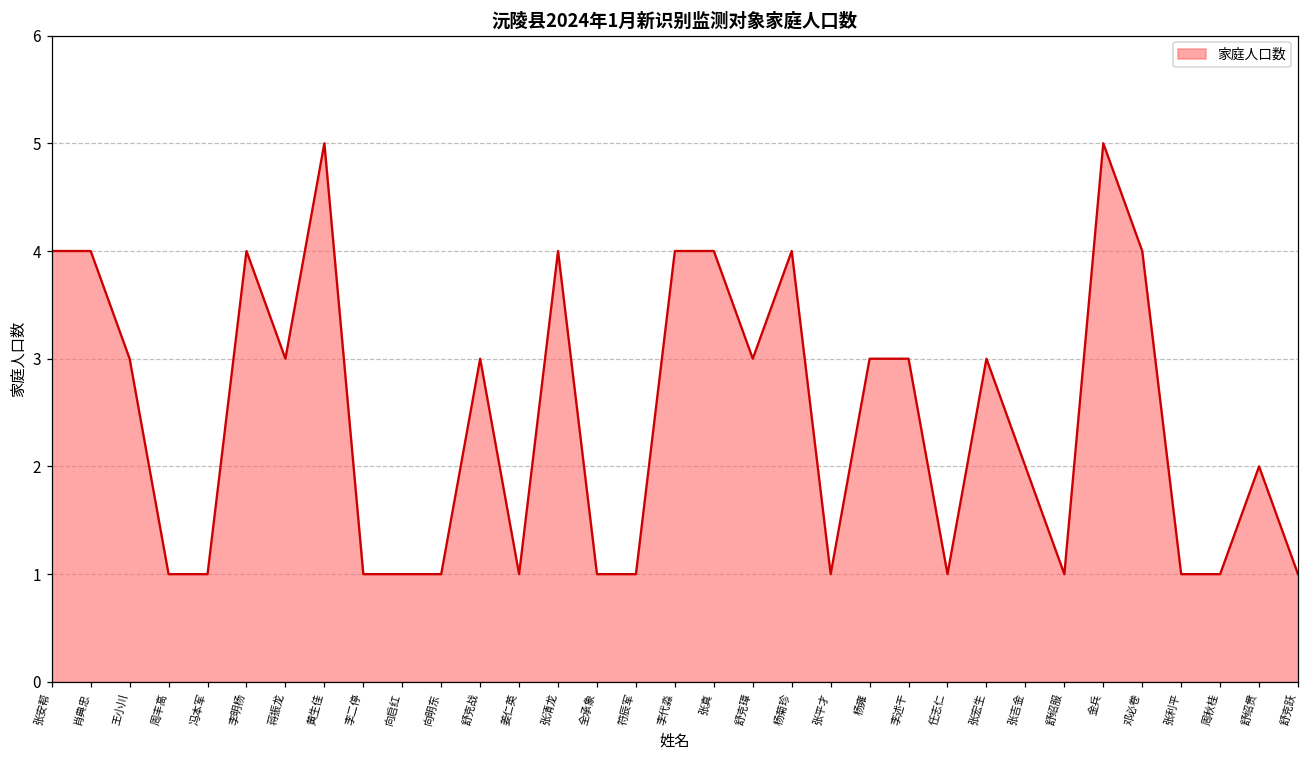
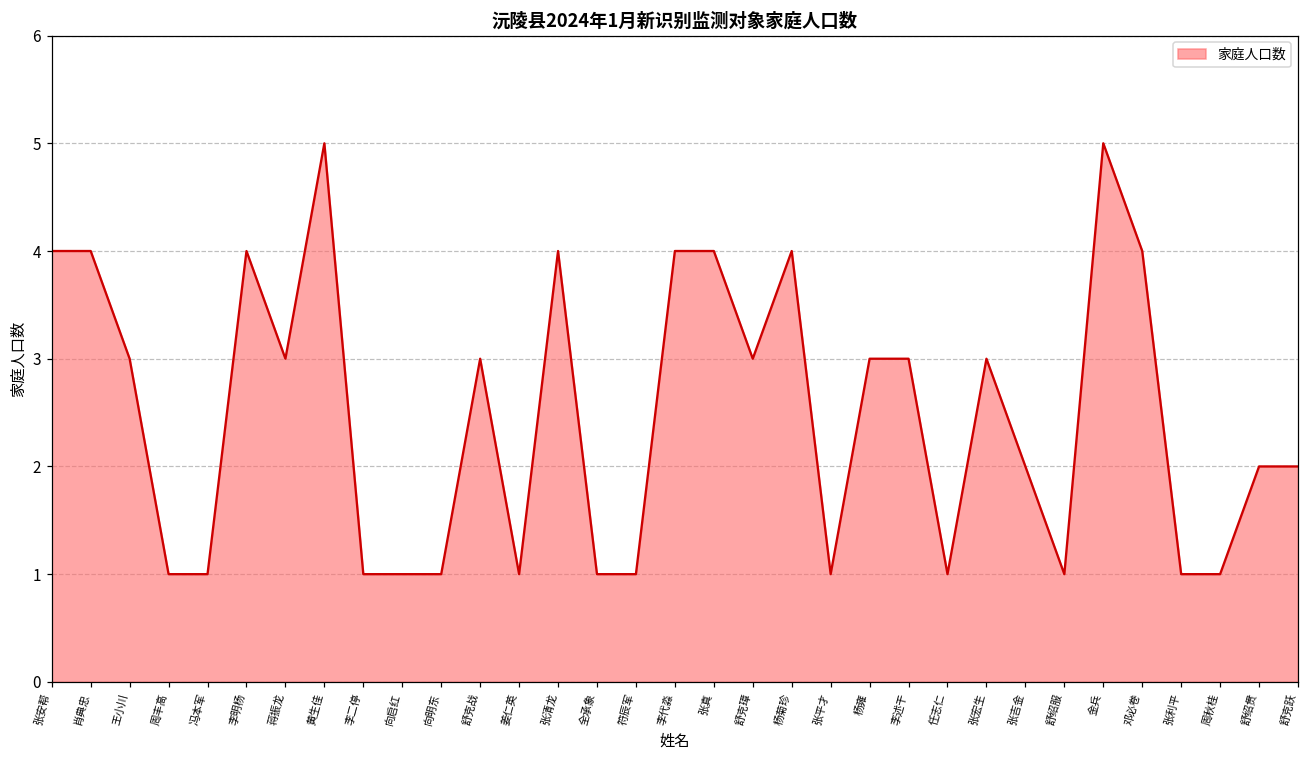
舒克跃: 1 -> 2
